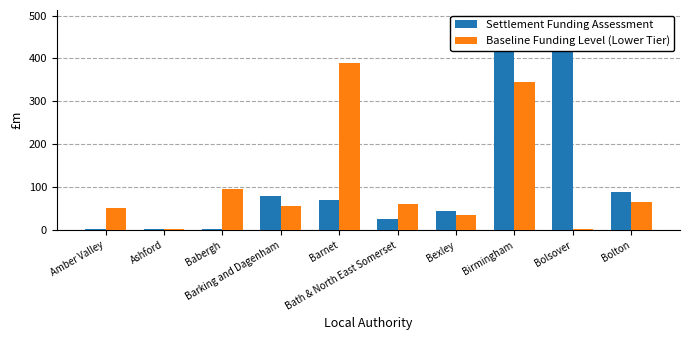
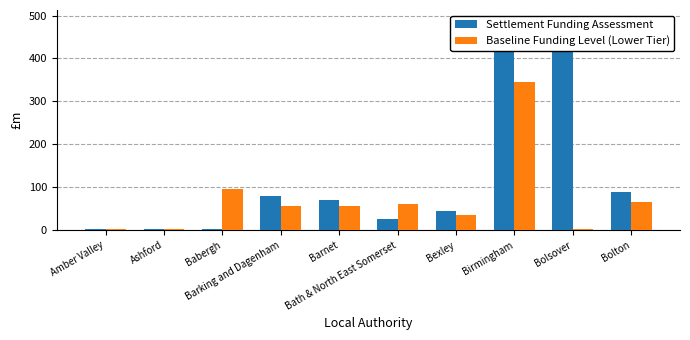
Baseline Funding Level (Lower Tier), Amber Valley: 50 -> 0
Baseline Funding Level (Lower Tier), Barnet: 390 -> 60
